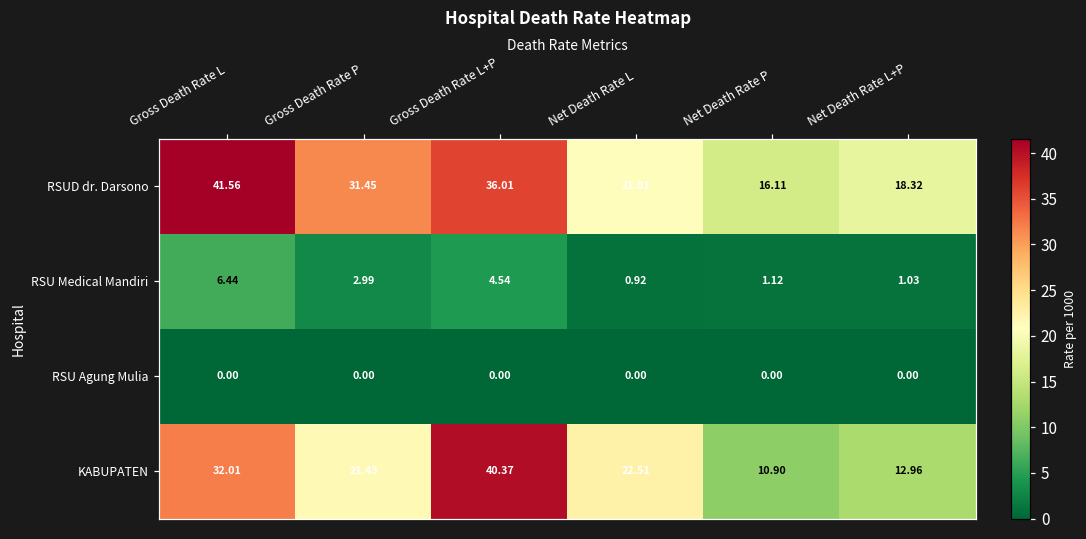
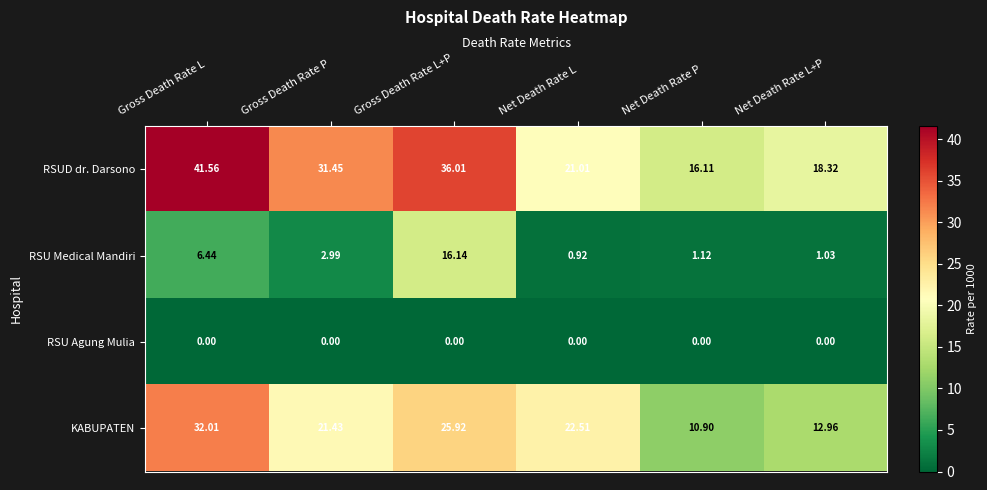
RSU Medical Mandiri, Gross Death Rate L+P: 4.54 -> 16.14
KABUPATEN, Gross Death Rate L+P: 40.37 -> 25.92
